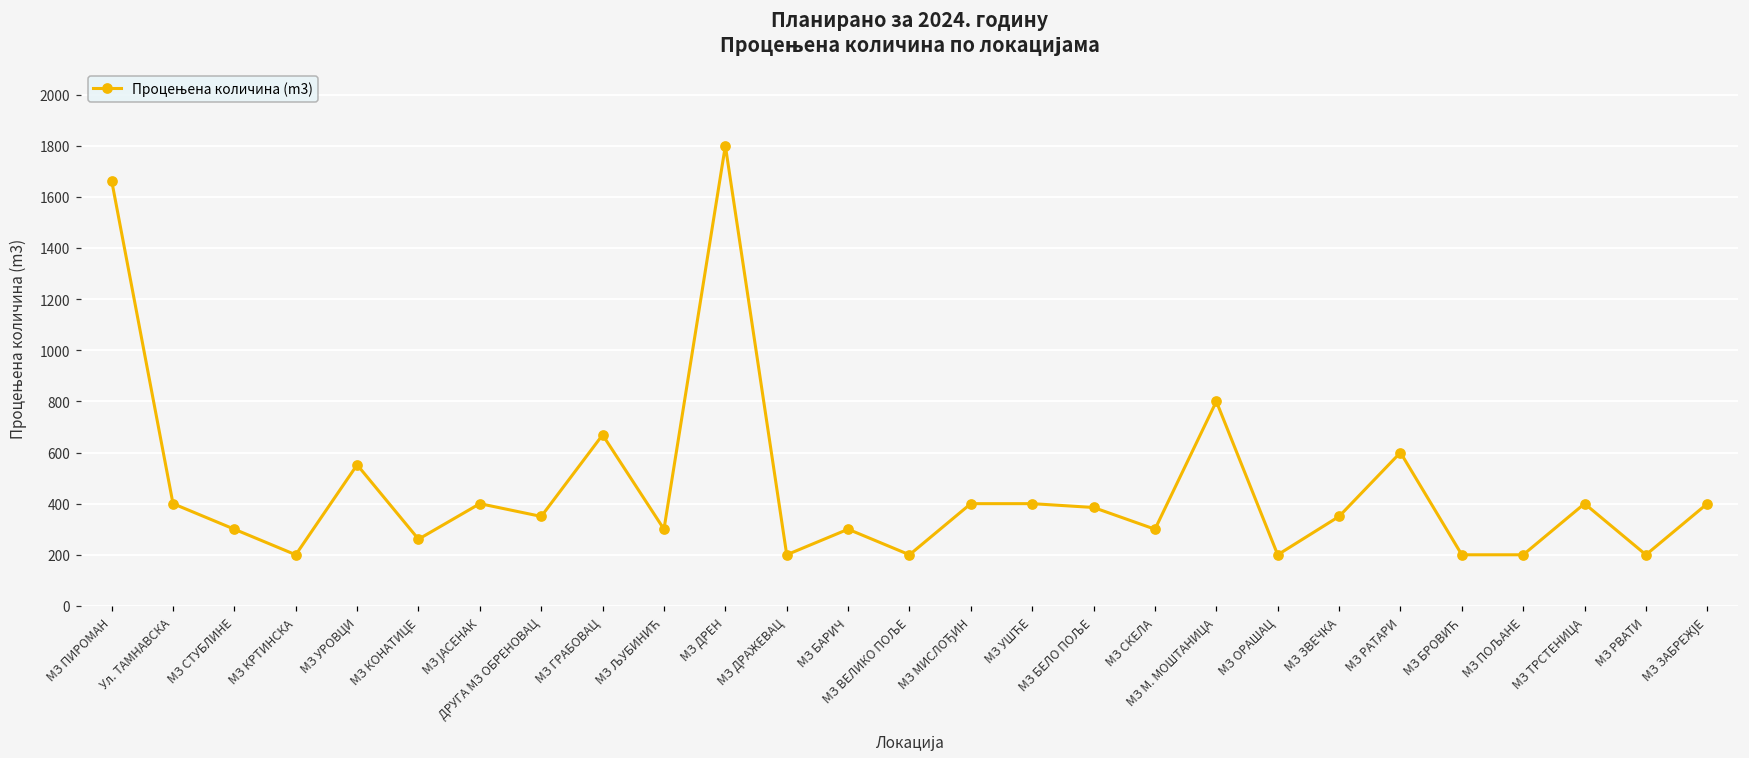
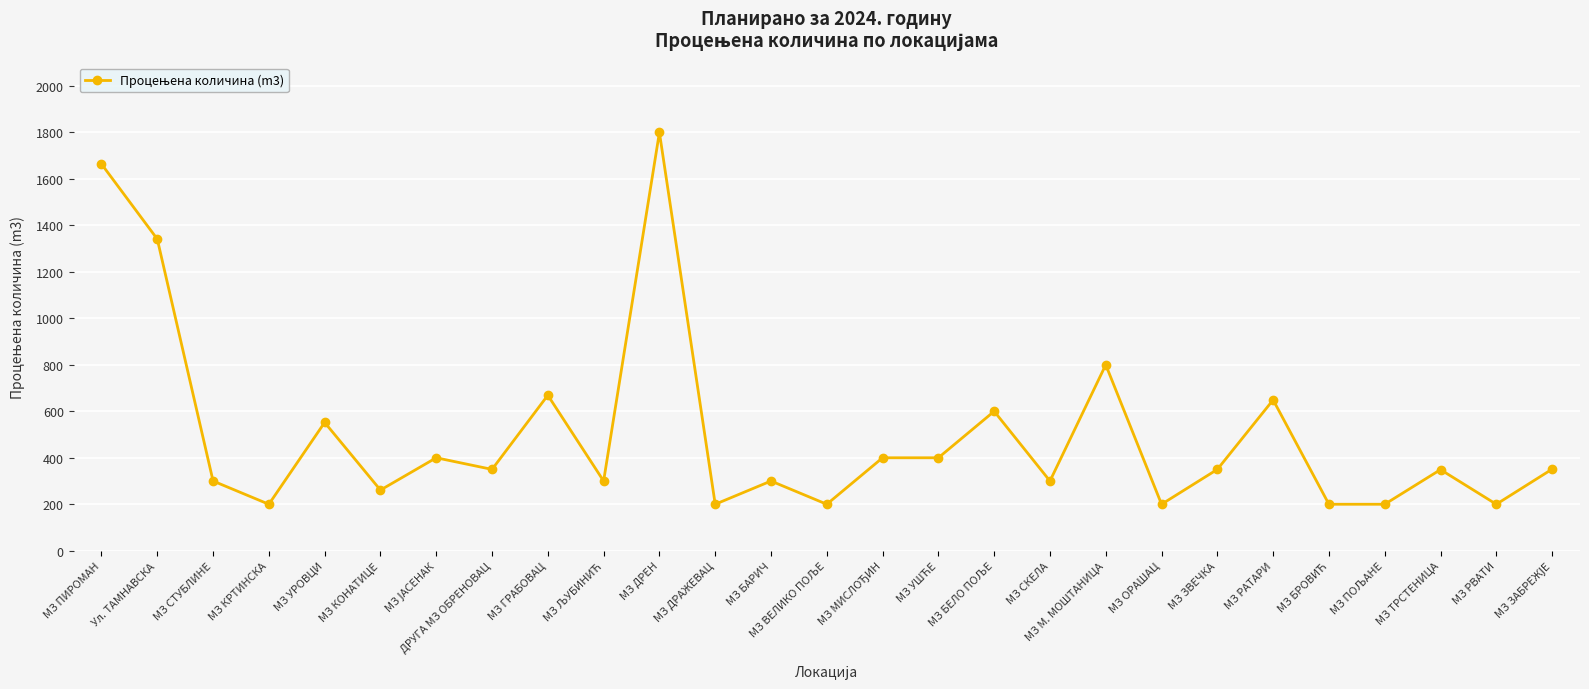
Ул. ТАМНАВСКА: 400 -> 1340
МЗ БЕЛО ПОЉЕ: 390 -> 600
МЗ РАТАРИ: 600 -> 650
МЗ ТРСТЕНИЦА: 400 -> 350
МЗ ЗАБРЕЖЈЕ: 400 -> 350
